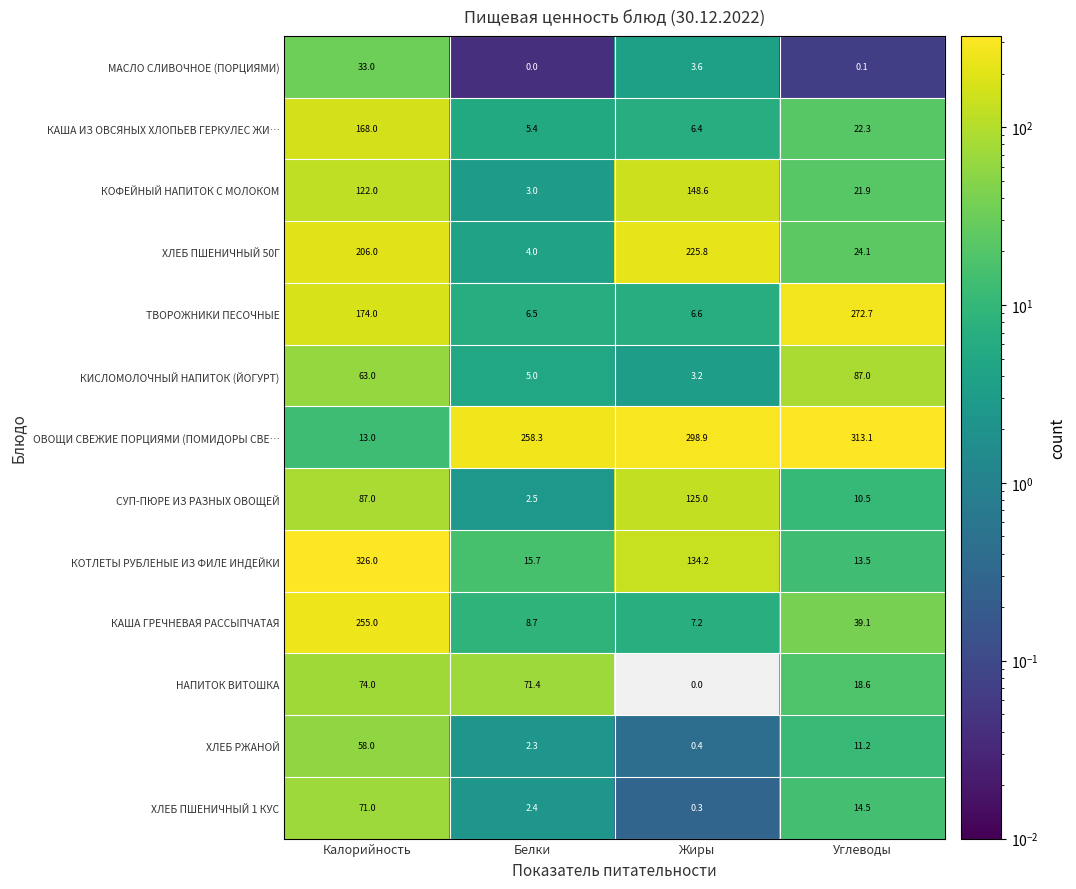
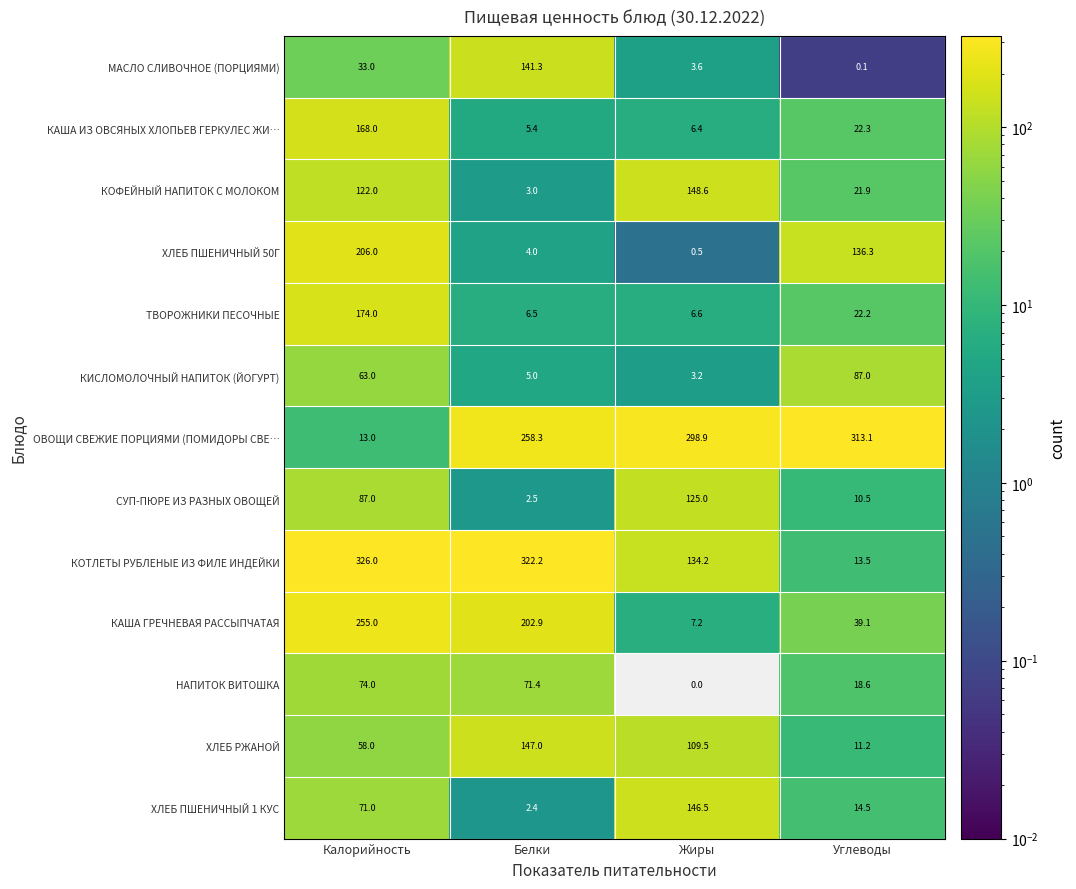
МАСЛО СЛИВОЧНОЕ (ПОРЦИЯМИ), Белки: 0.0 -> 141.3
ХЛЕБ ПШЕНИЧНЫЙ 50Г, Жиры: 225.8 -> 0.5
ХЛЕБ ПШЕНИЧНЫЙ 50Г, Углеводы: 24.1 -> 136.3
ТВОРОЖНИКИ ПЕСОЧНЫЕ, Углеводы: 272.7 -> 22.2
КОТЛЕТЫ РУБЛЕНЫЕ ИЗ ФИЛЕ ИНДЕЙКИ, Белки: 15.7 -> 322.2
КАША ГРЕЧНЕВАЯ РАССЫПЧАТАЯ, Белки: 8.7 -> 202.9
ХЛЕБ РЖАНОЙ, Белки: 2.3 -> 147.0
ХЛЕБ РЖАНОЙ, Жиры: 0.4 -> 109.5
ХЛЕБ ПШЕНИЧНЫЙ 1 КУС, Жиры: 0.3 -> 146.5
